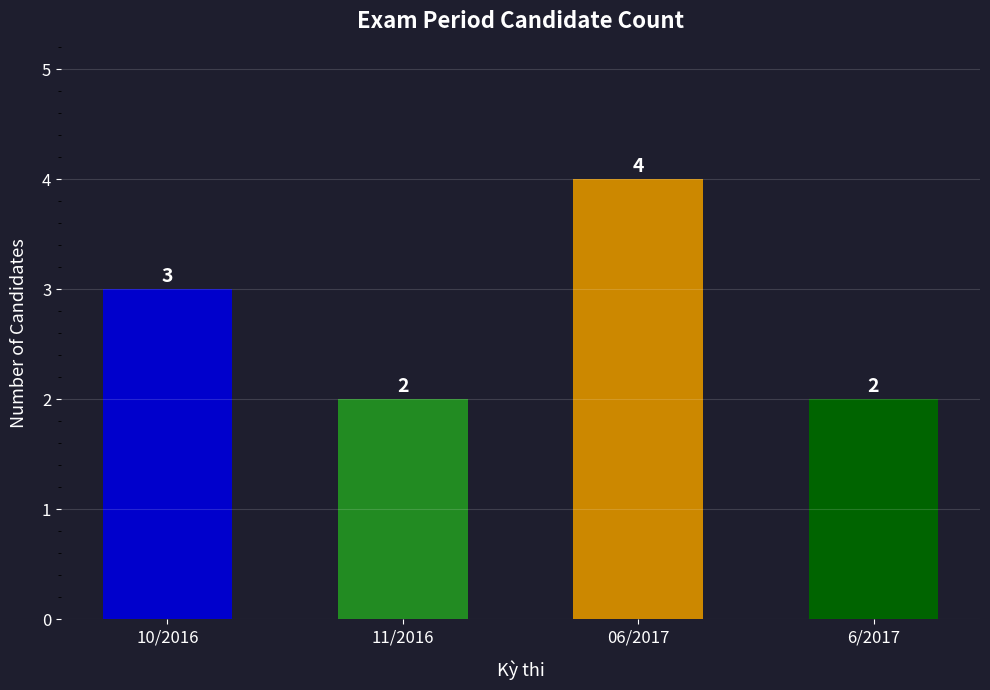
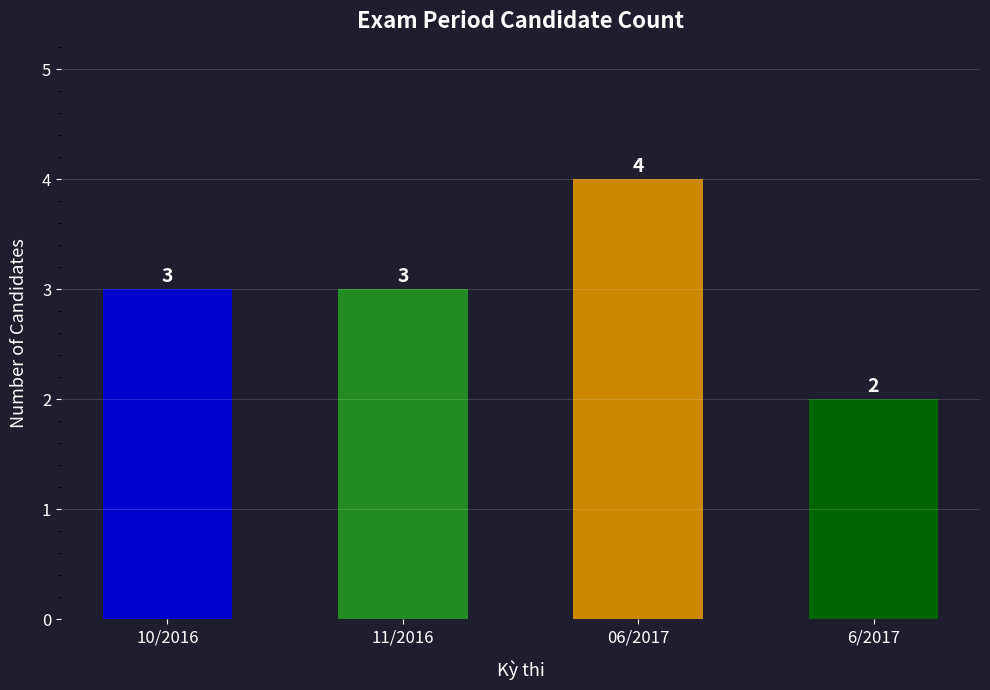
11/2016: 2 -> 3
